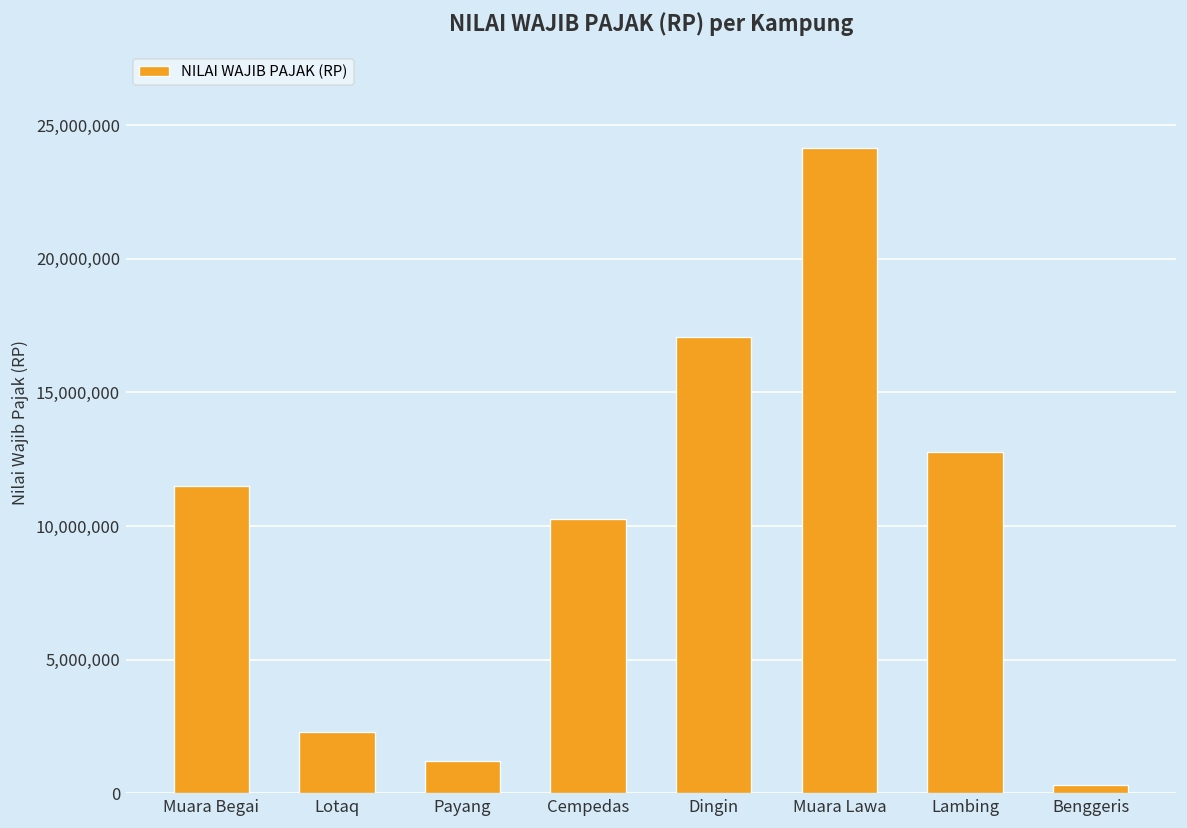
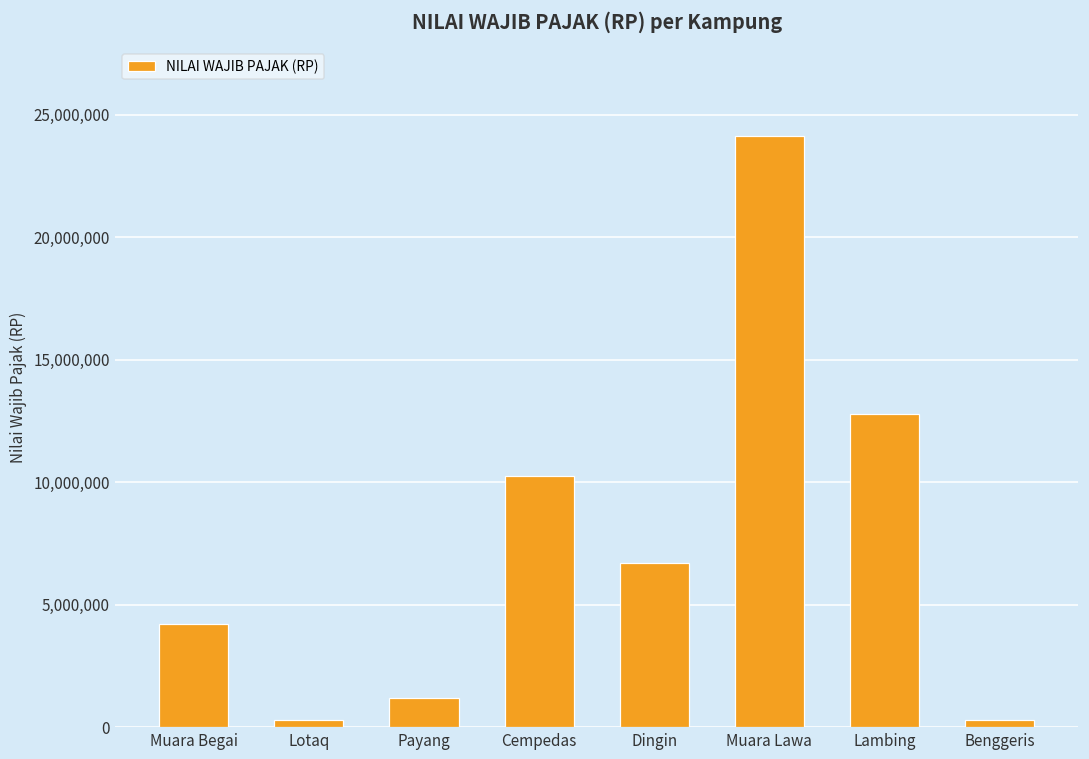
Muara Begai: 11,500,000 -> 4,200,000
Lotaq: 2,300,000 -> 300,000
Dingin: 17,100,000 -> 6,700,000
